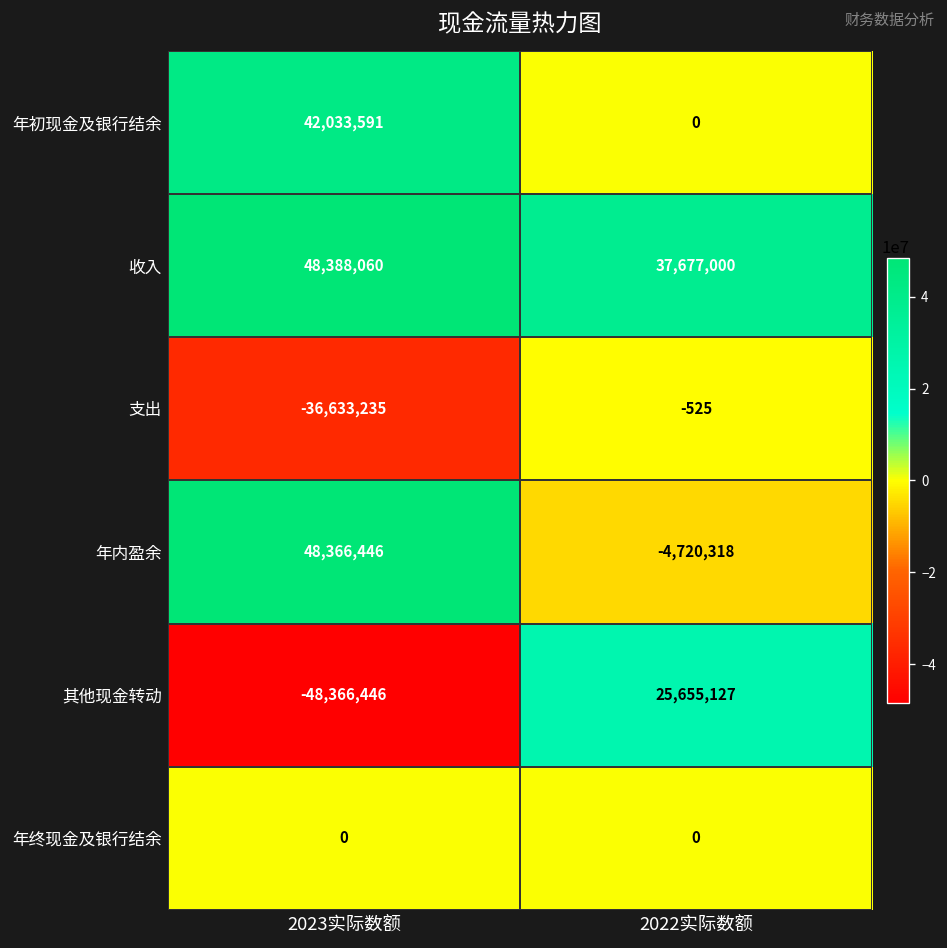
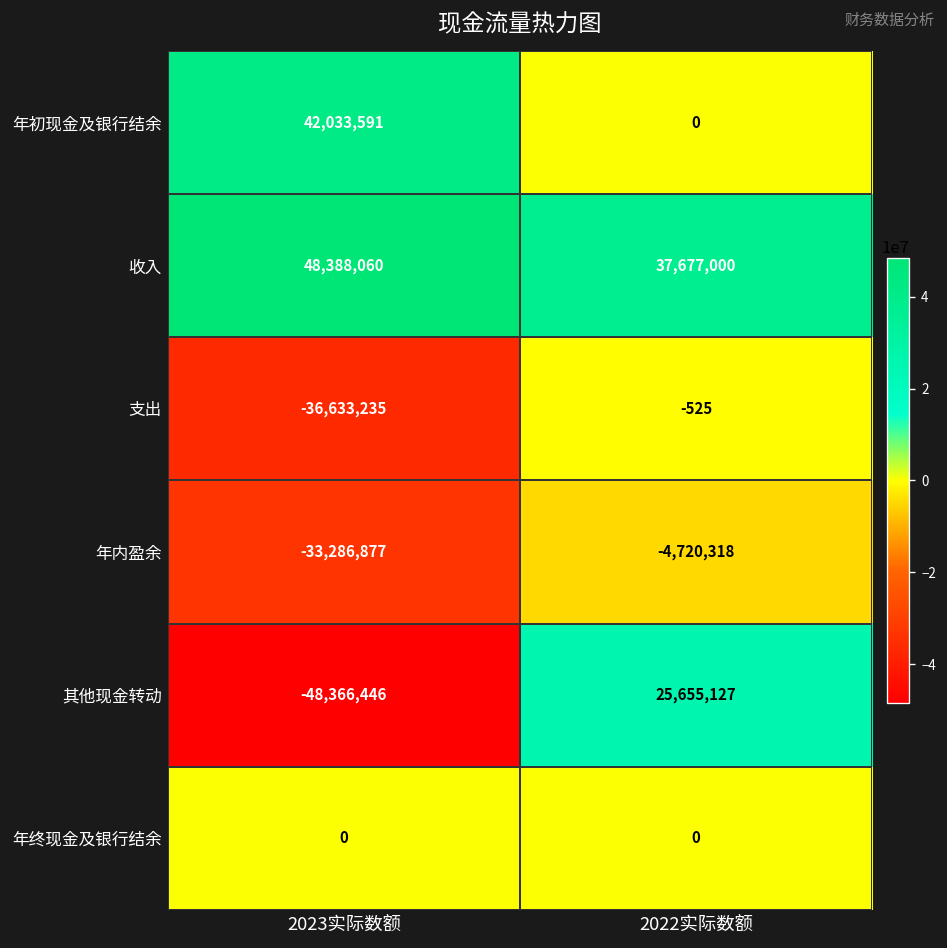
年内盈余, 2023实际数额: 48,366,446 -> -33,286,877
